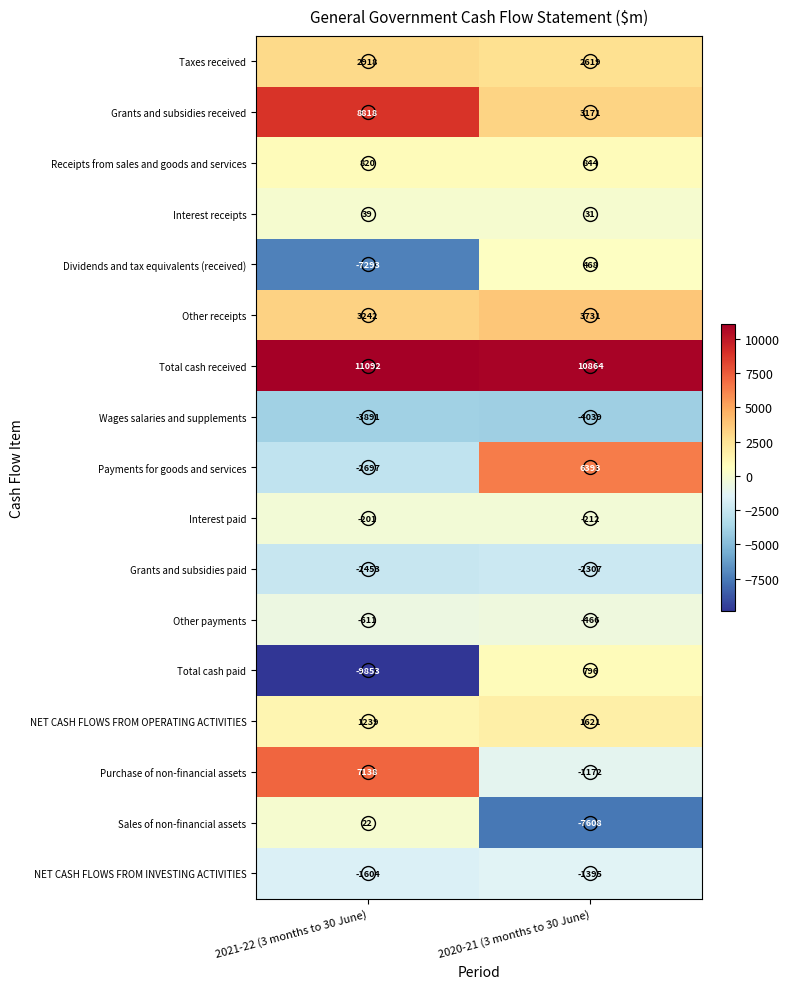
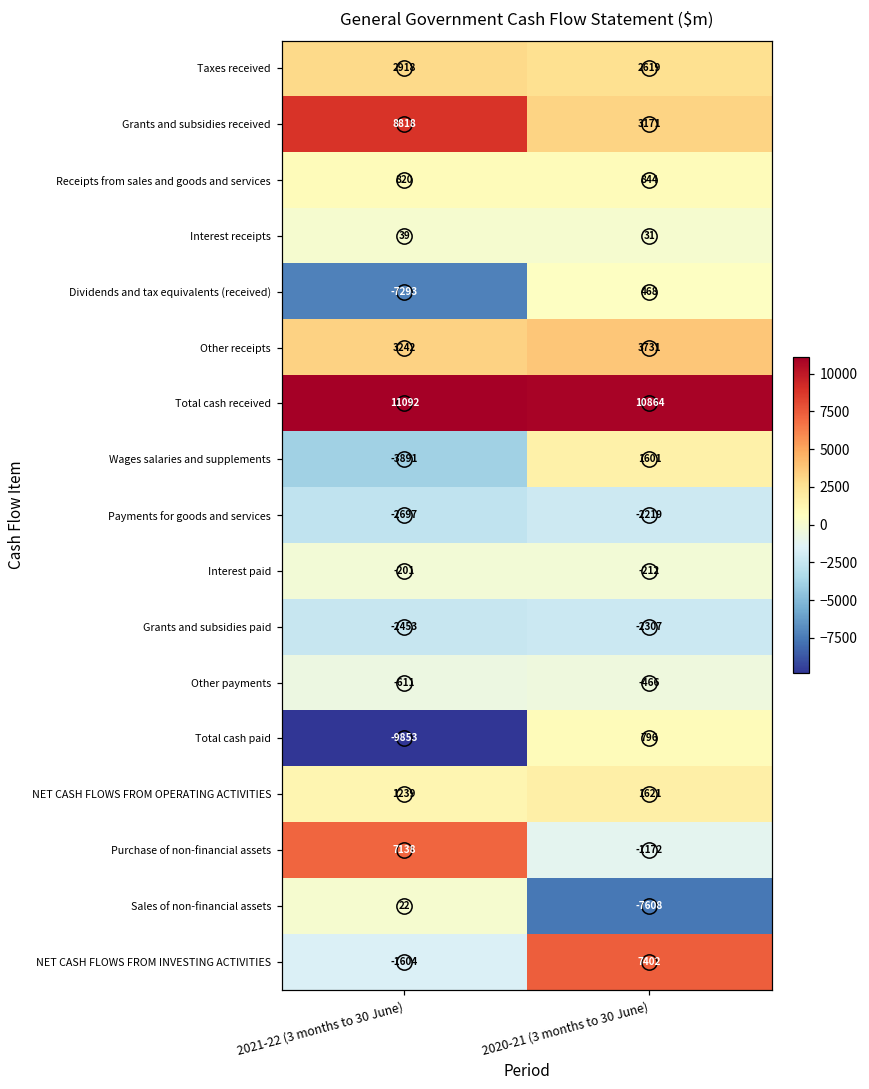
Wages salaries and supplements, 2020-21 (3 months to 30 June): -4039 -> 1601
Payments for goods and services, 2020-21 (3 months to 30 June): 6393 -> -2219
NET CASH FLOWS FROM INVESTING ACTIVITIES, 2020-21 (3 months to 30 June): -1395 -> 7402
